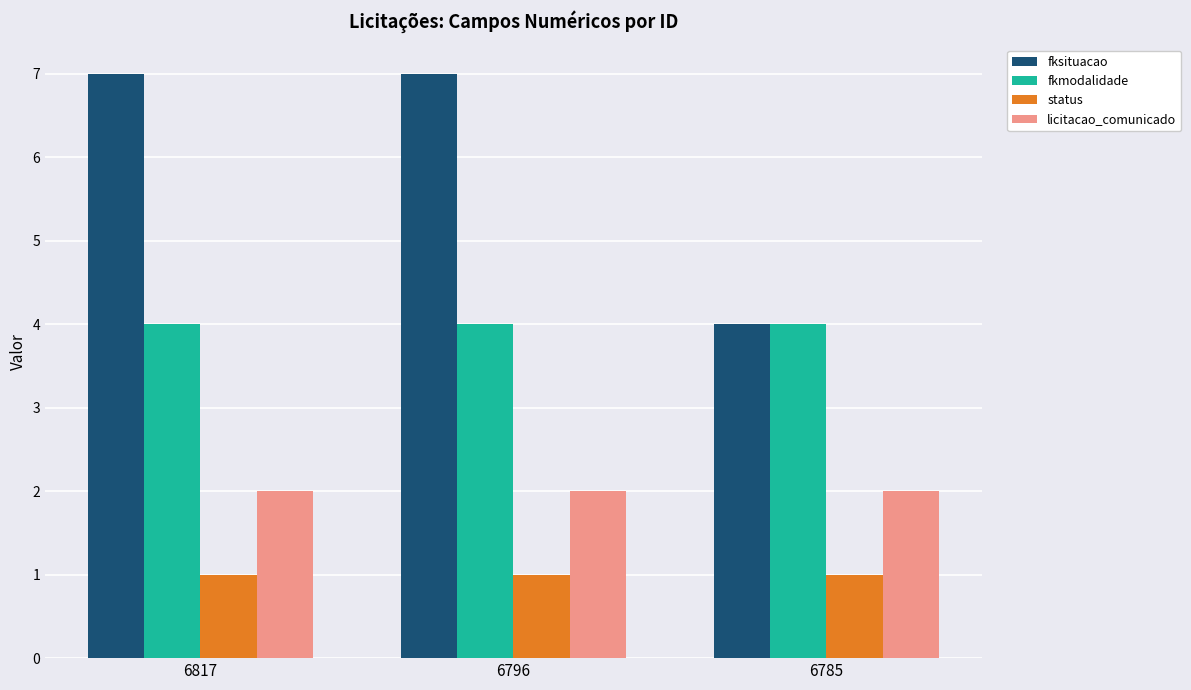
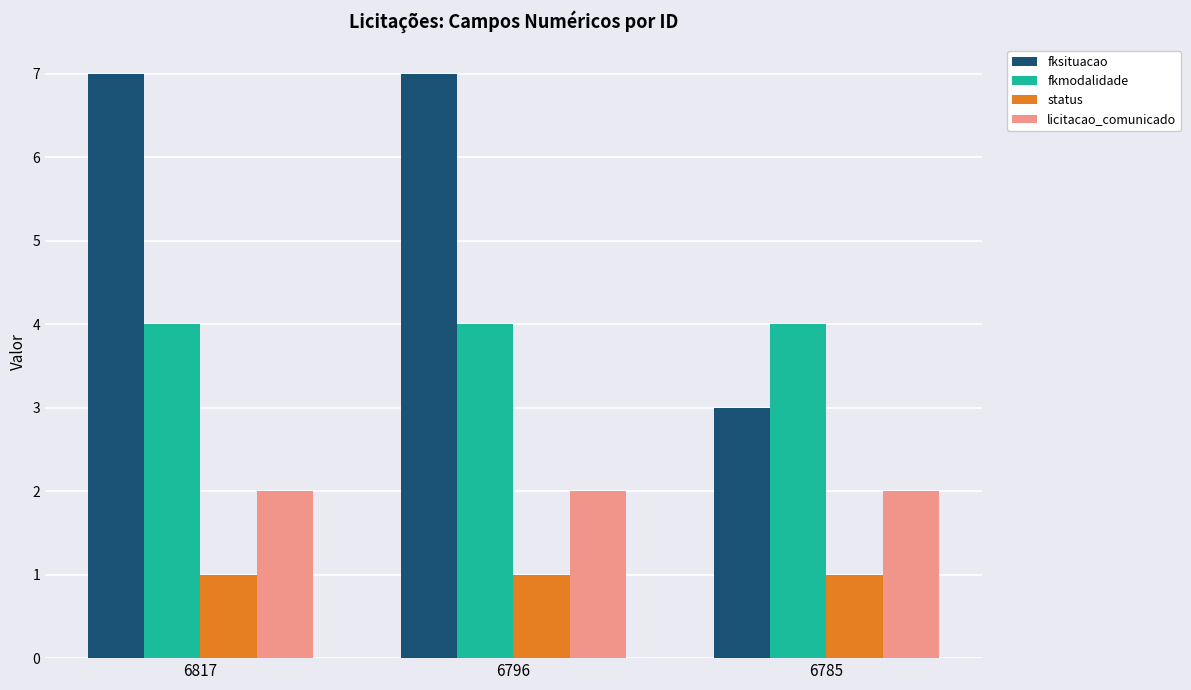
fksituacao, 6785: 4 -> 3
